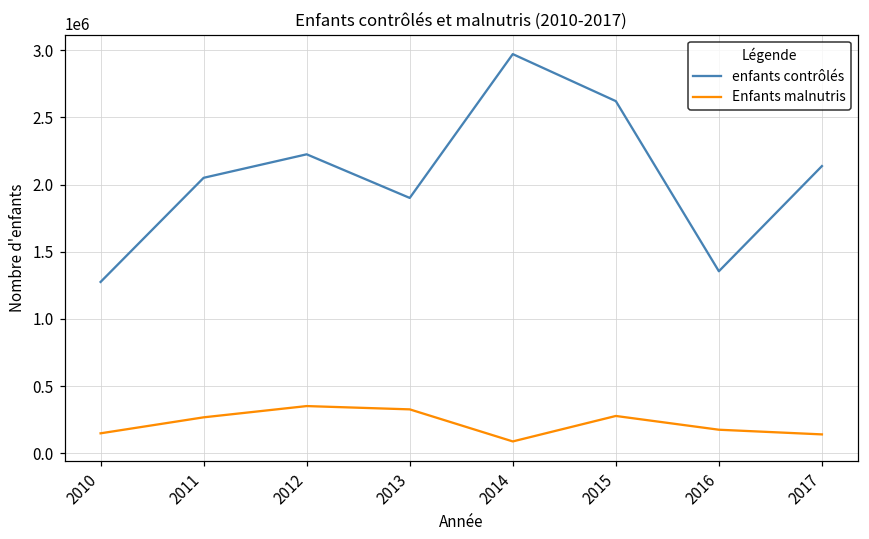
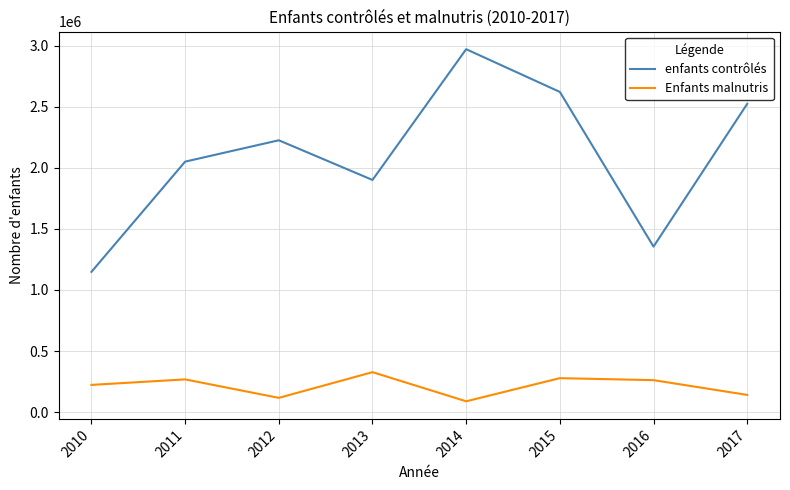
enfants contrôlés, 2010: 1280000 -> 1150000
Enfants malnutris, 2010: 150000 -> 220000
Enfants malnutris, 2012: 350000 -> 120000
Enfants malnutris, 2016: 180000 -> 260000
enfants contrôlés, 2017: 2140000 -> 2520000
